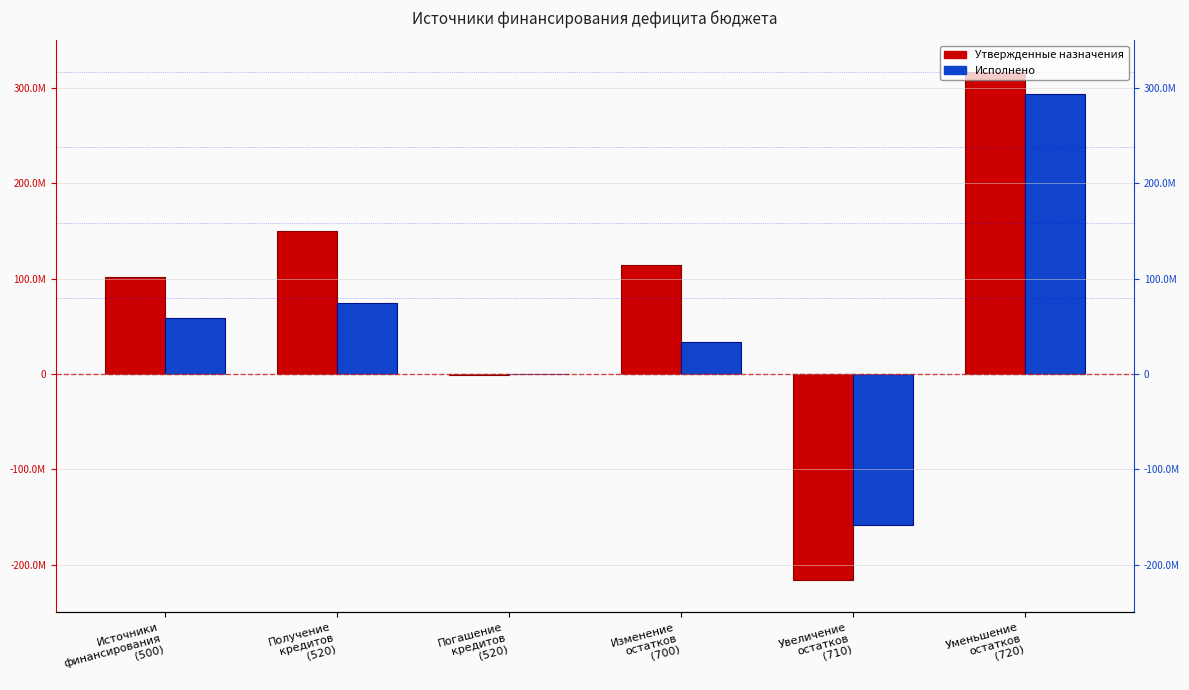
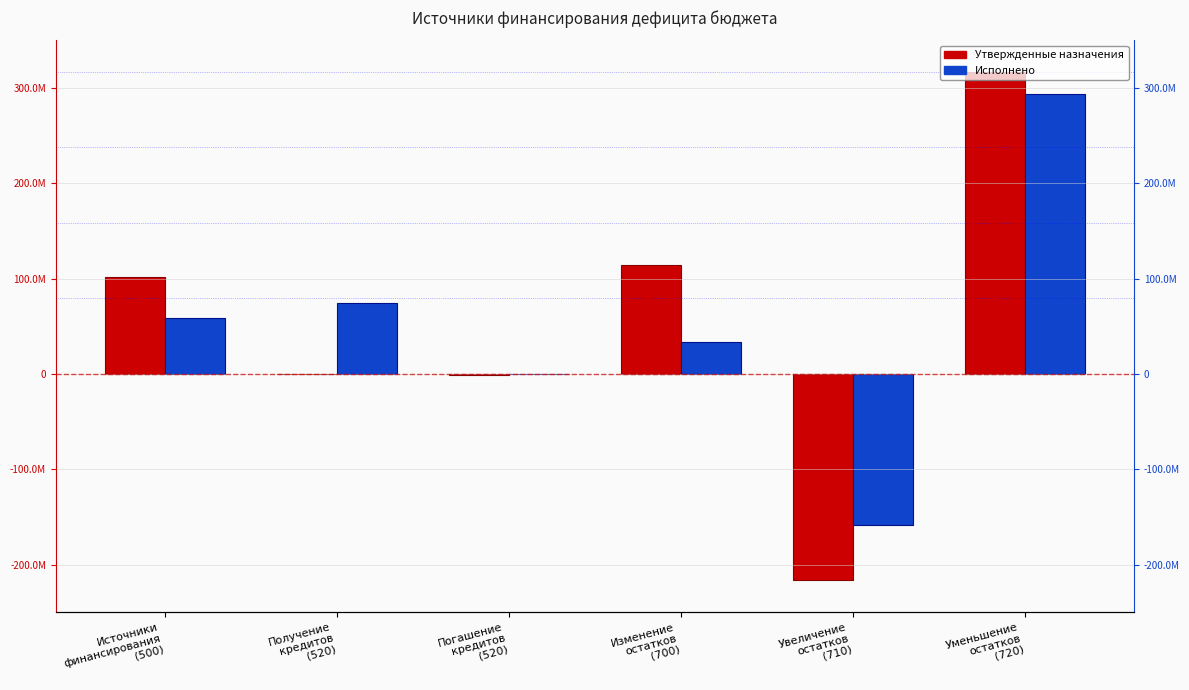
Утвержденные назначения, Получение кредитов (520): 150М -> 0М
